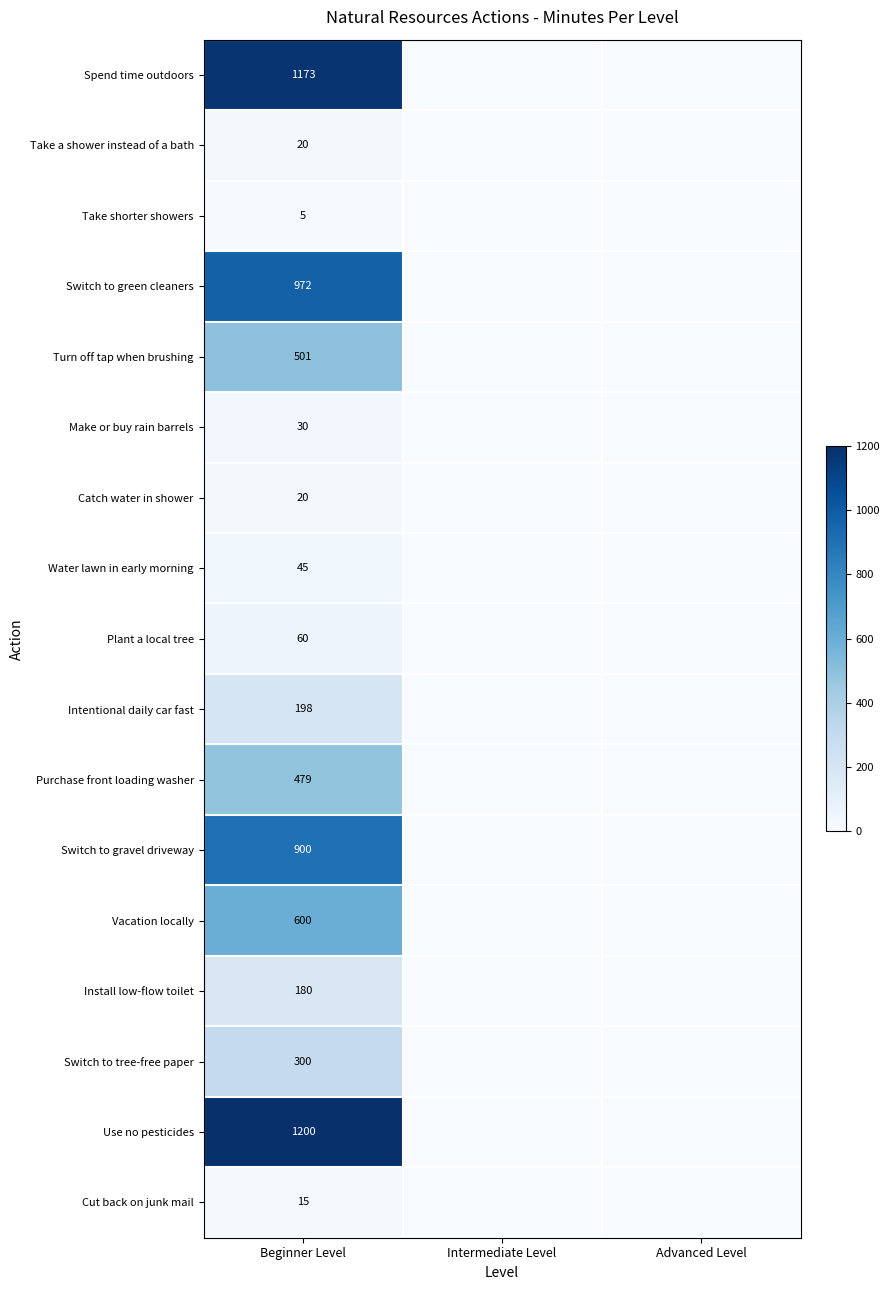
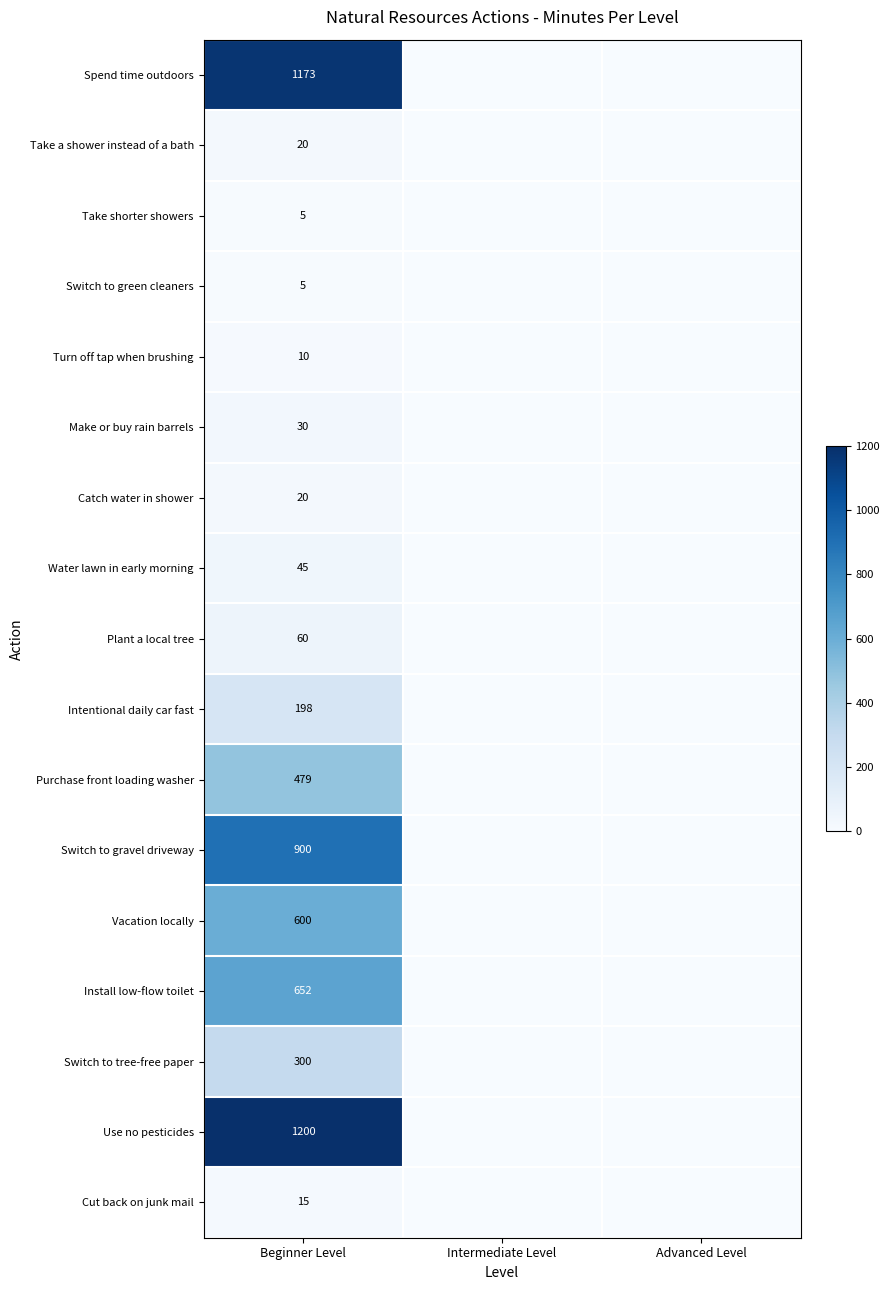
Switch to green cleaners, Beginner Level: 972 -> 5
Turn off tap when brushing, Beginner Level: 501 -> 10
Install low-flow toilet, Beginner Level: 180 -> 652
